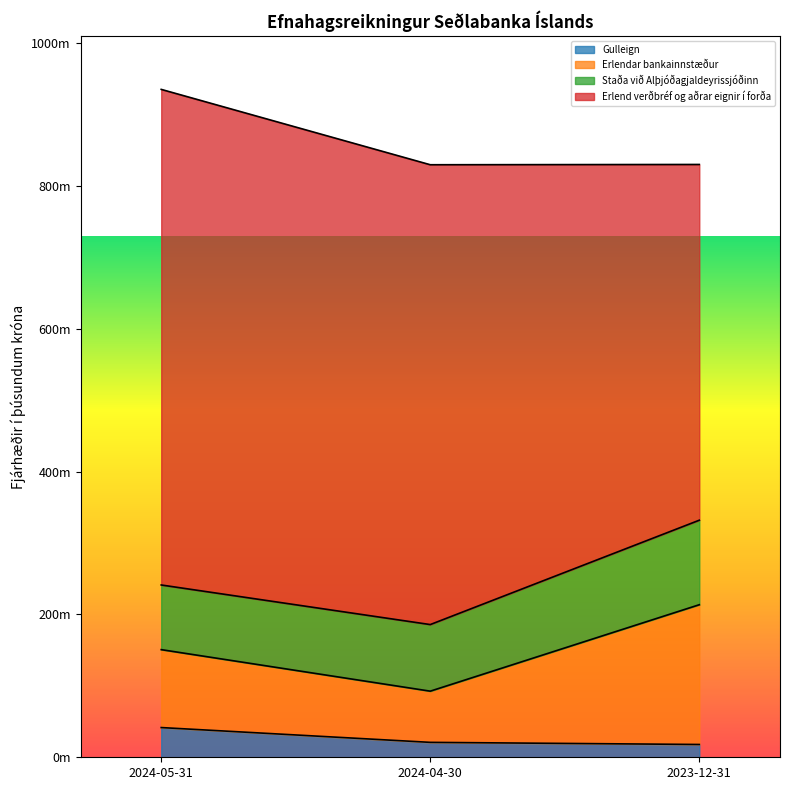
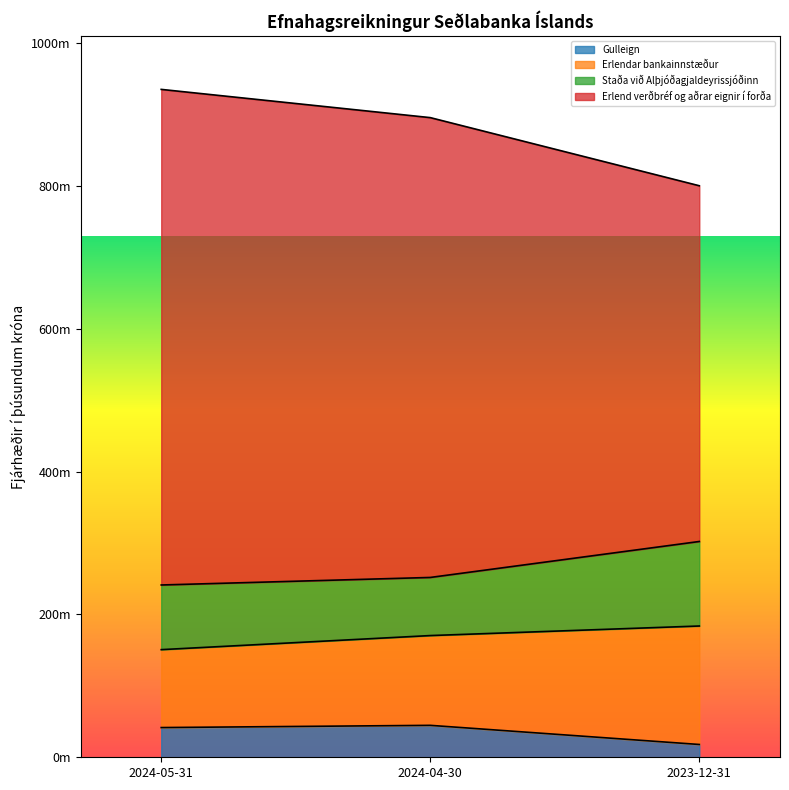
Gulleign, 2024-04-30: 20m -> 40m
Erlendar bankainnstæður, 2024-04-30: 70m -> 130m
Staða við Alþjóðagjaldeyrissjóðinn, 2024-04-30: 90m -> 80m
Erlendar bankainnstæður, 2023-12-31: 200m -> 170m
